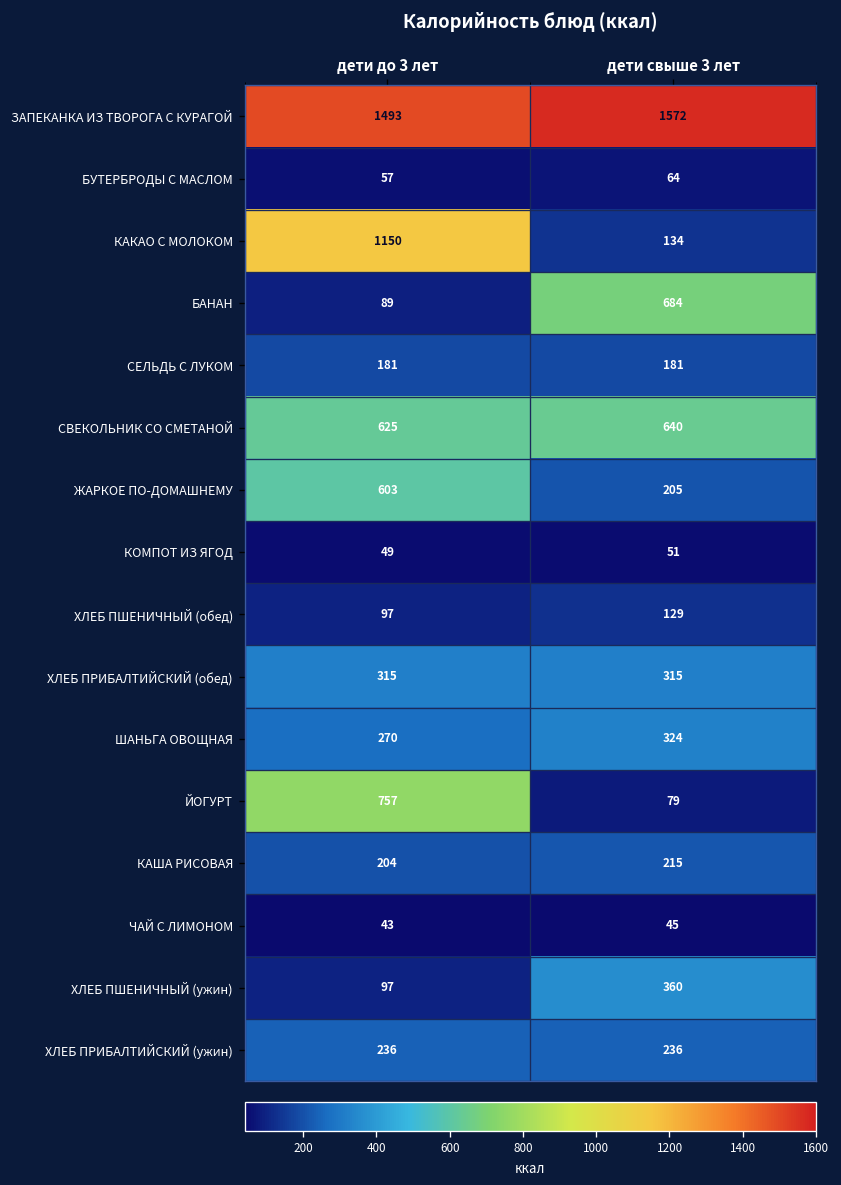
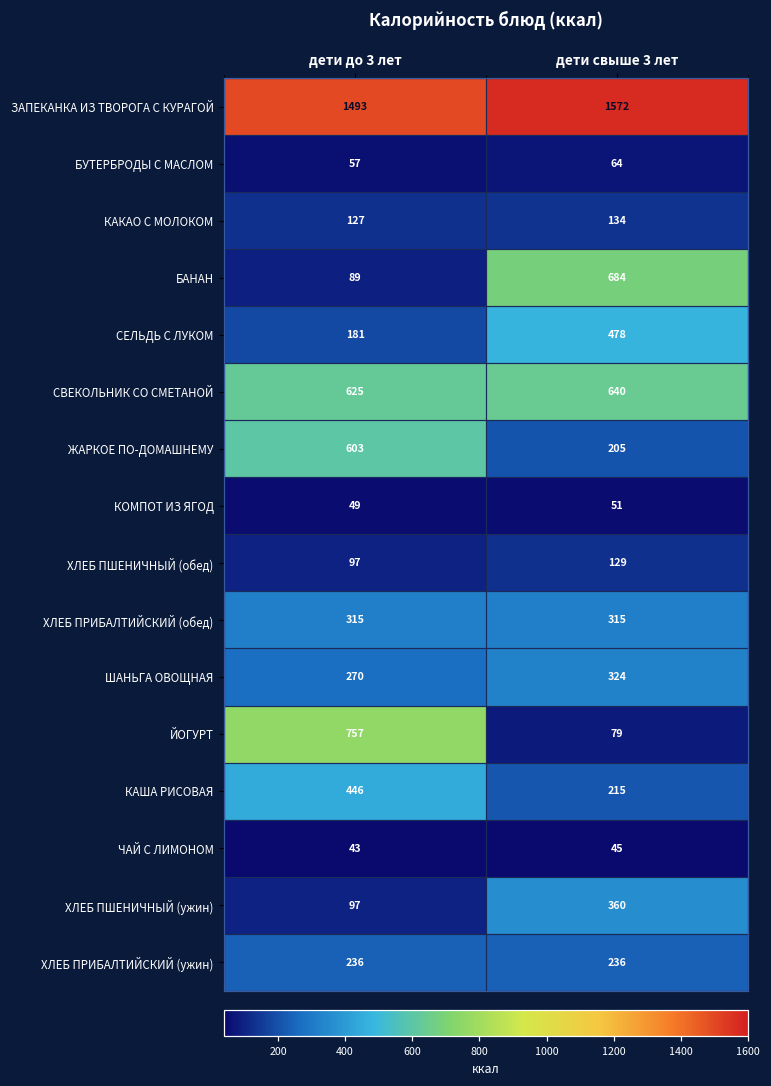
КАКАО С МОЛОКОМ, дети до 3 лет: 1150 -> 127
СЕЛЬДЬ С ЛУКОМ, дети свыше 3 лет: 181 -> 478
КАША РИСОВАЯ, дети до 3 лет: 204 -> 446
